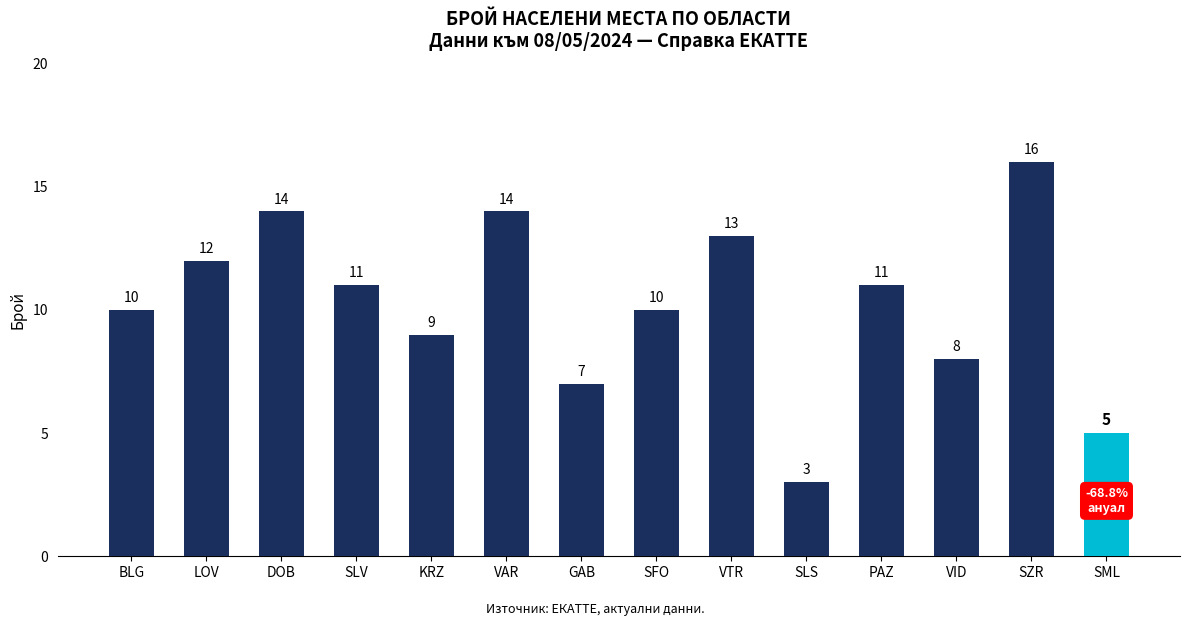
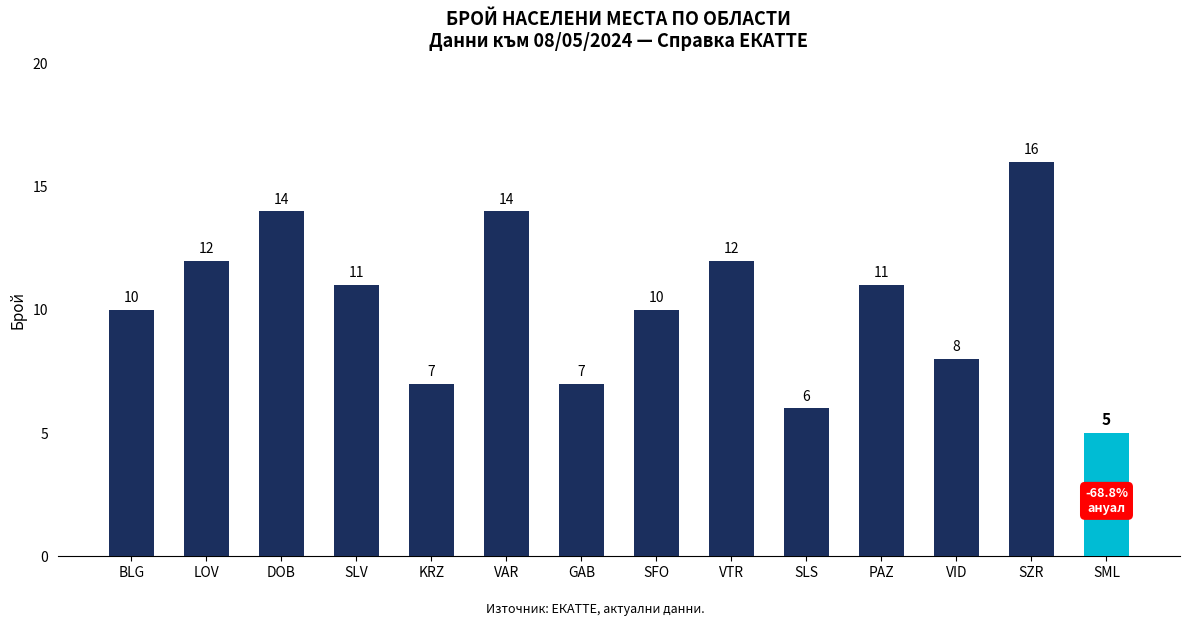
KRZ: 9 -> 7
VTR: 13 -> 12
SLS: 3 -> 6
